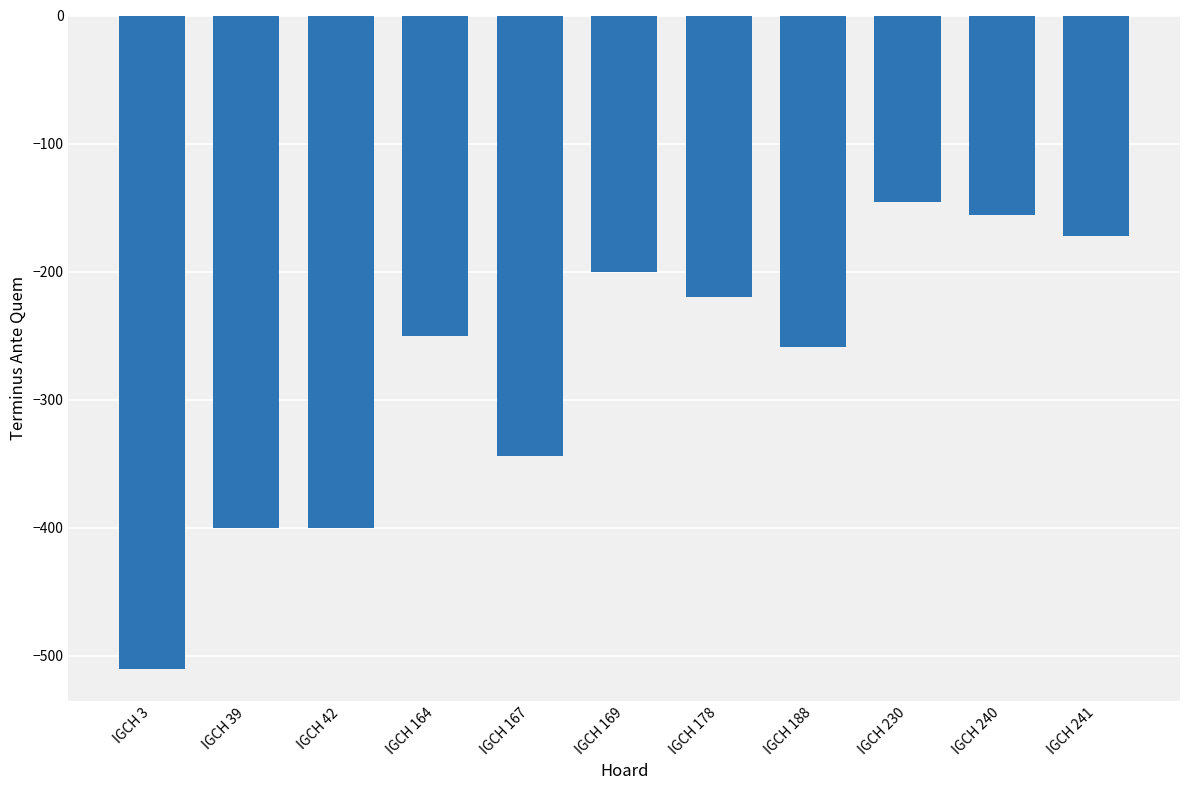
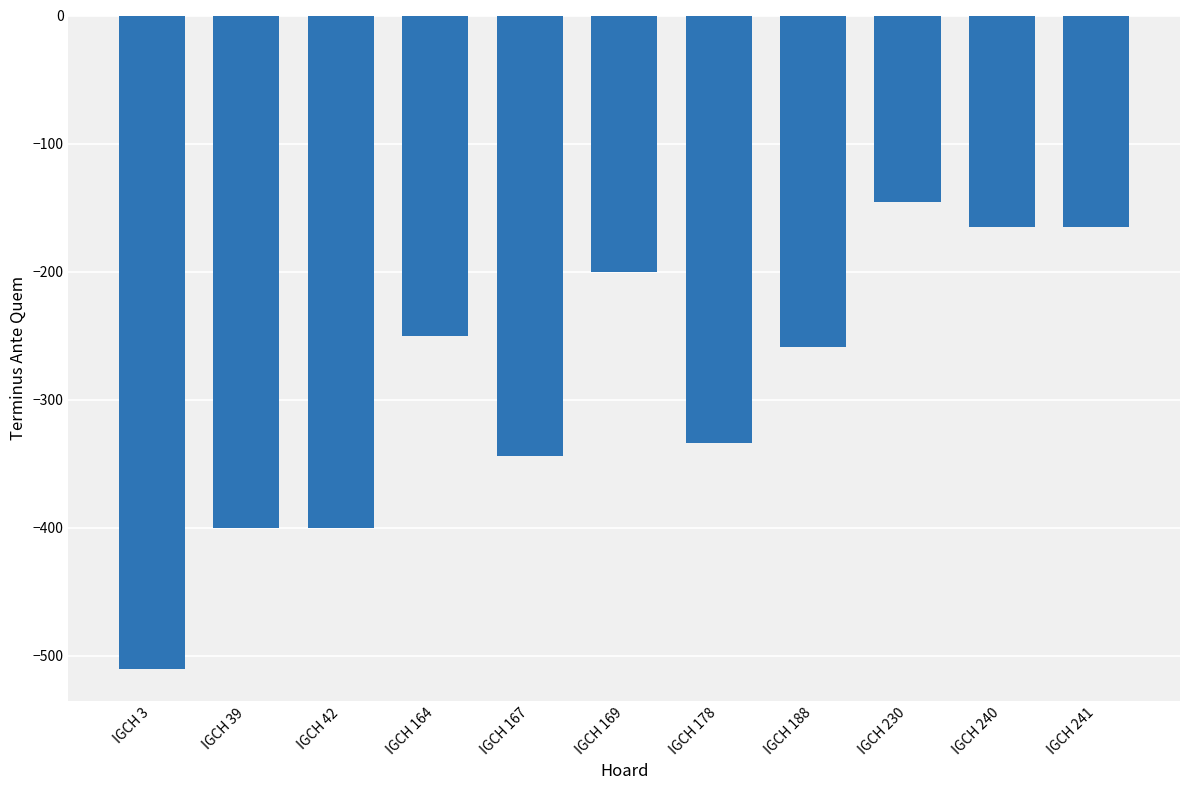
IGCH 178: -220 -> -334
IGCH 240: -156 -> -165
IGCH 241: -172 -> -165
